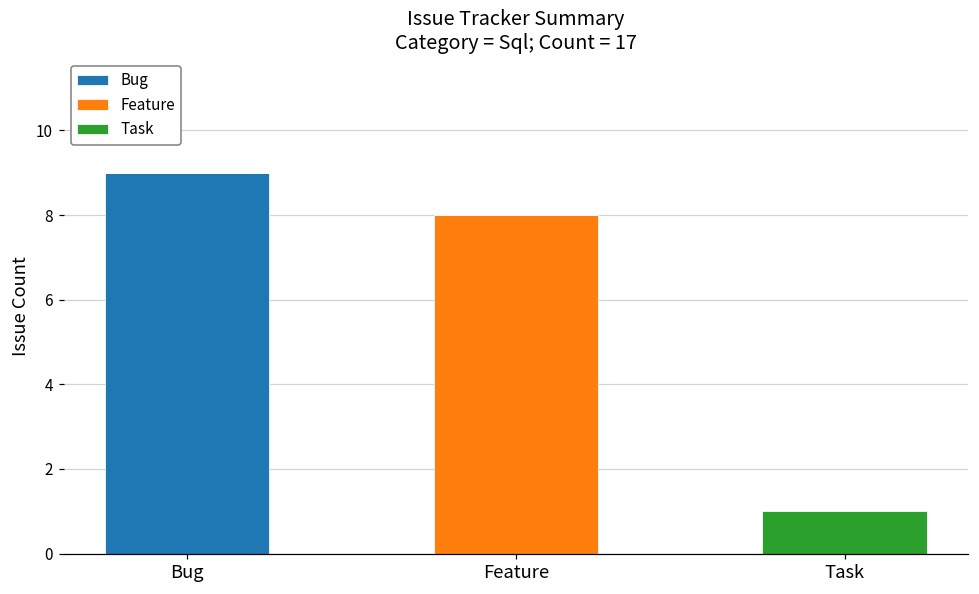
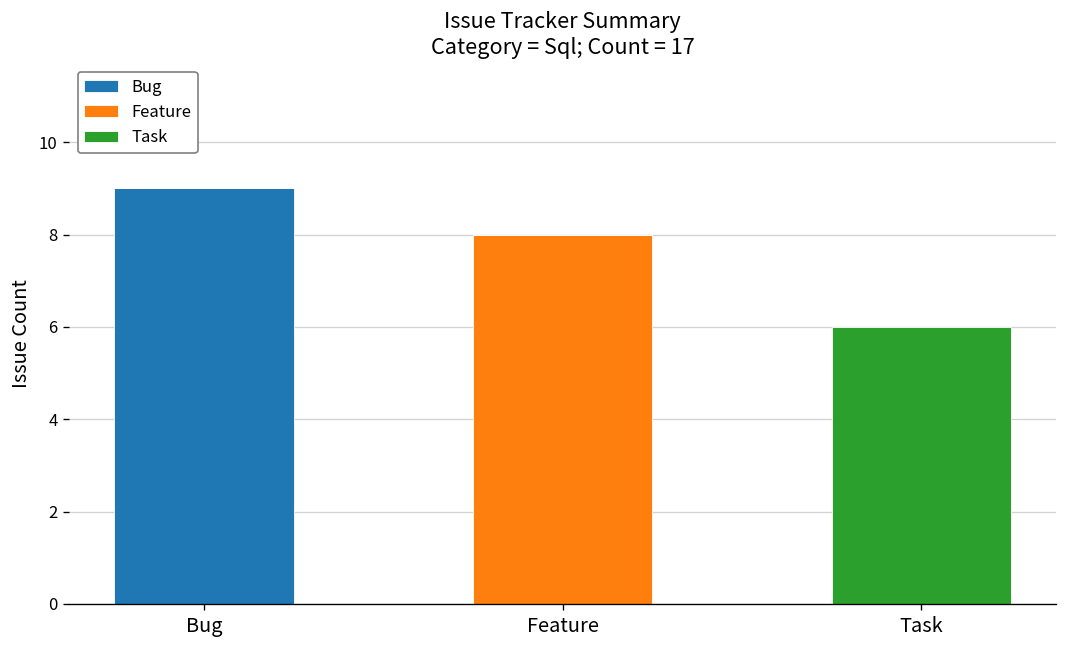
Task, Task: 1 -> 6
